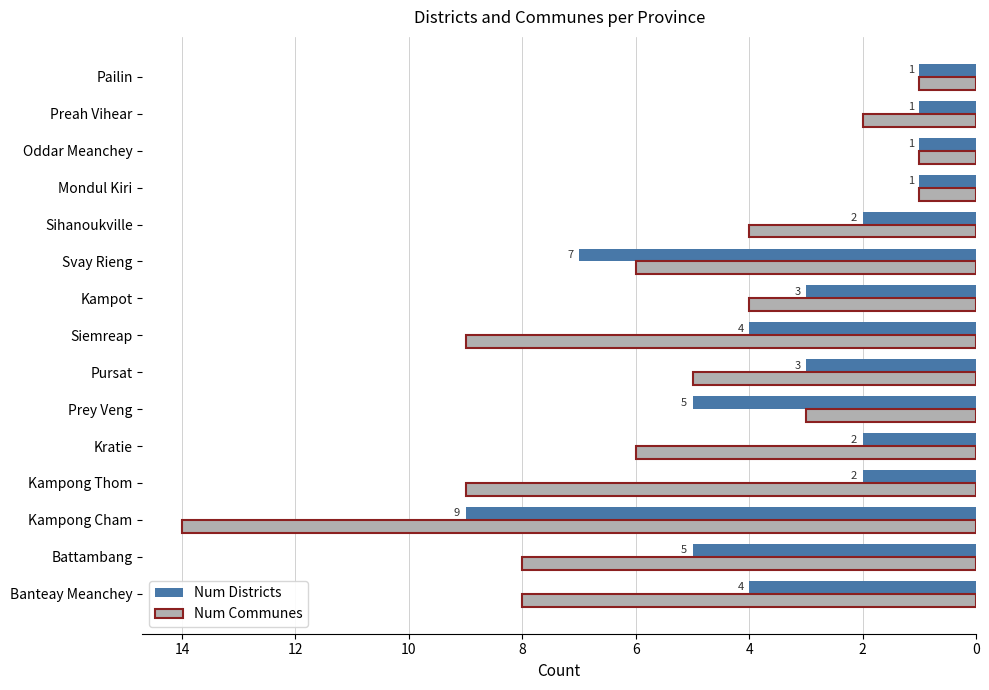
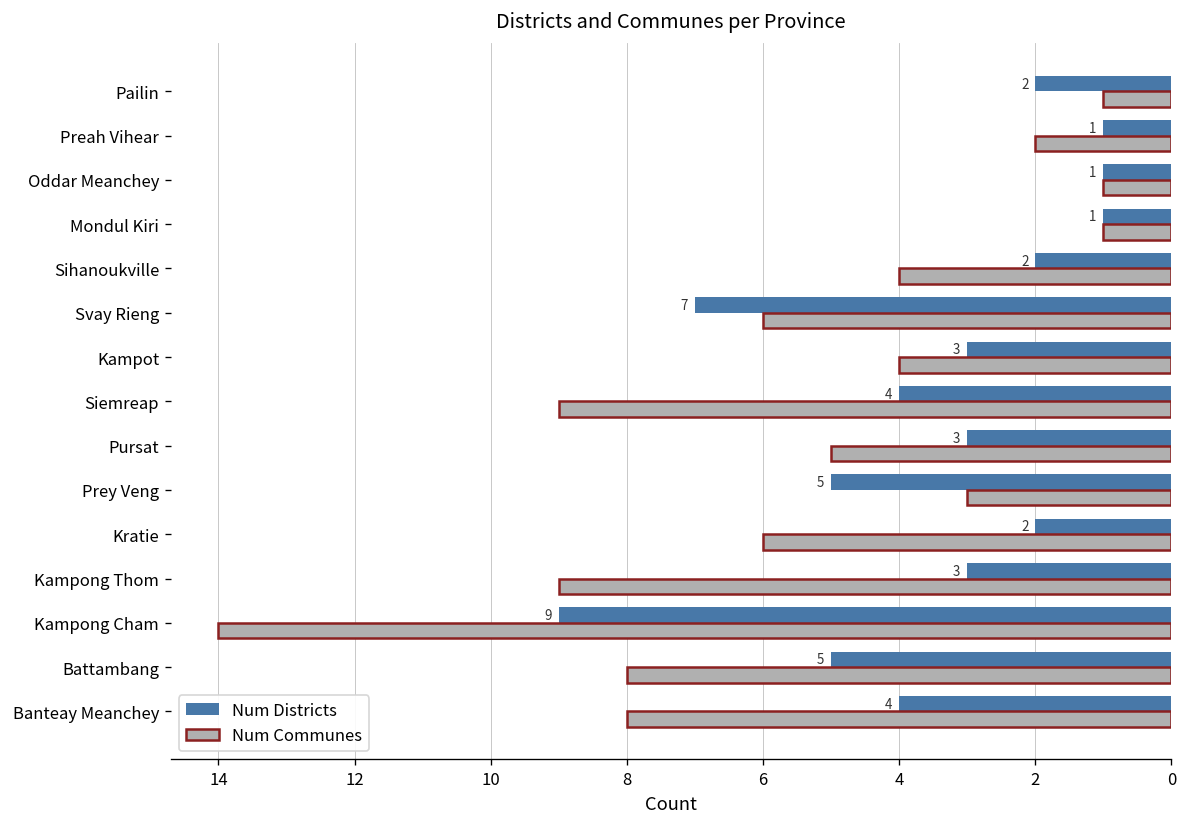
Num Districts, Pailin: 1 -> 2
Num Districts, Kampong Thom: 2 -> 3
